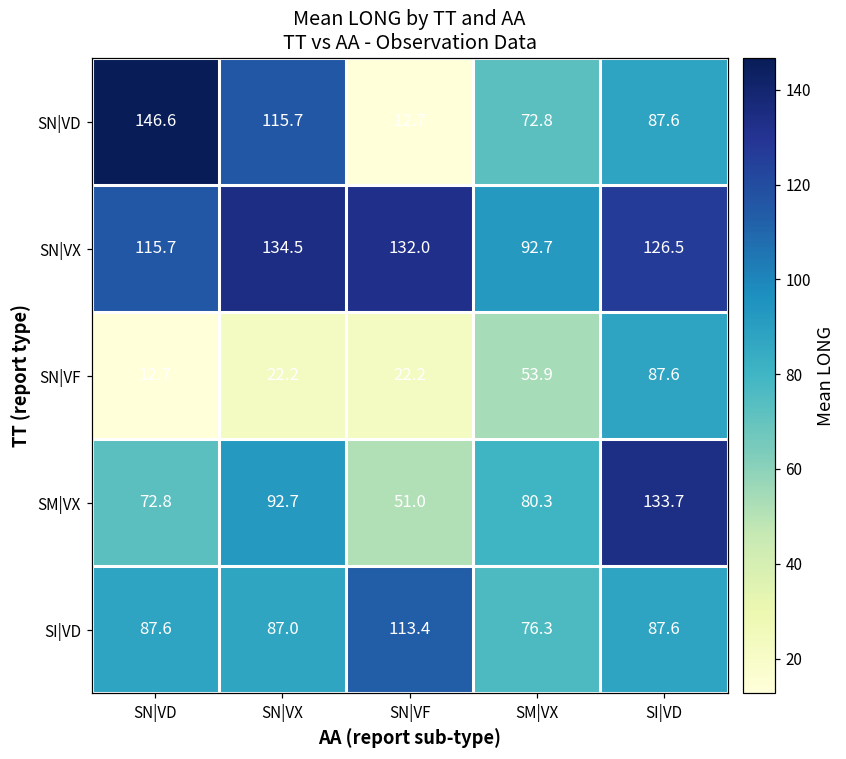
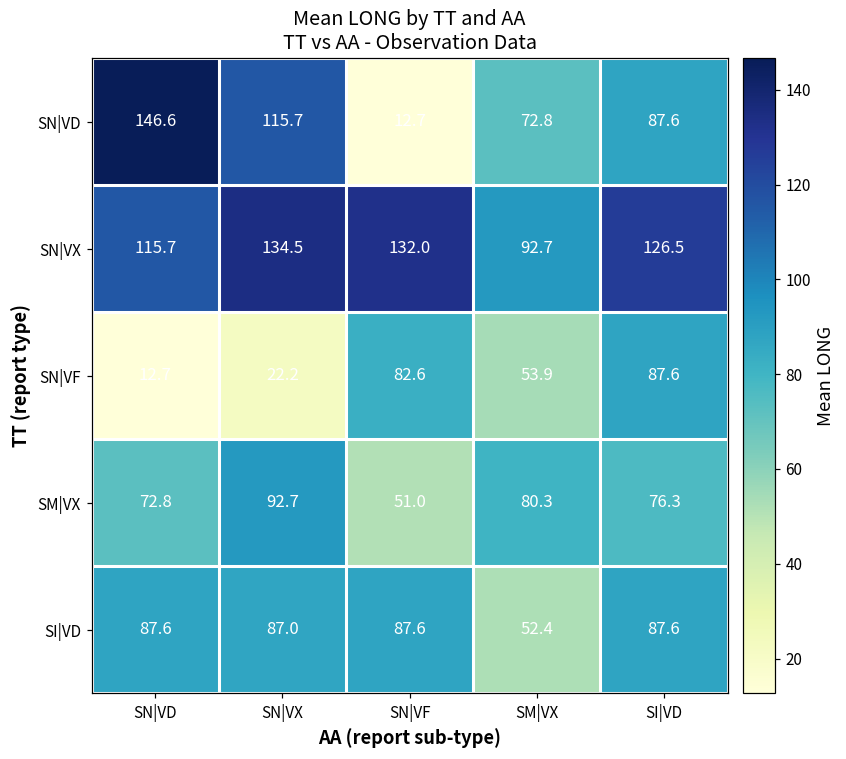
SN|VF, SN|VF: 22.2 -> 82.6
SM|VX, SI|VD: 133.7 -> 76.3
SI|VD, SN|VF: 113.4 -> 87.6
SI|VD, SM|VX: 76.3 -> 52.4
